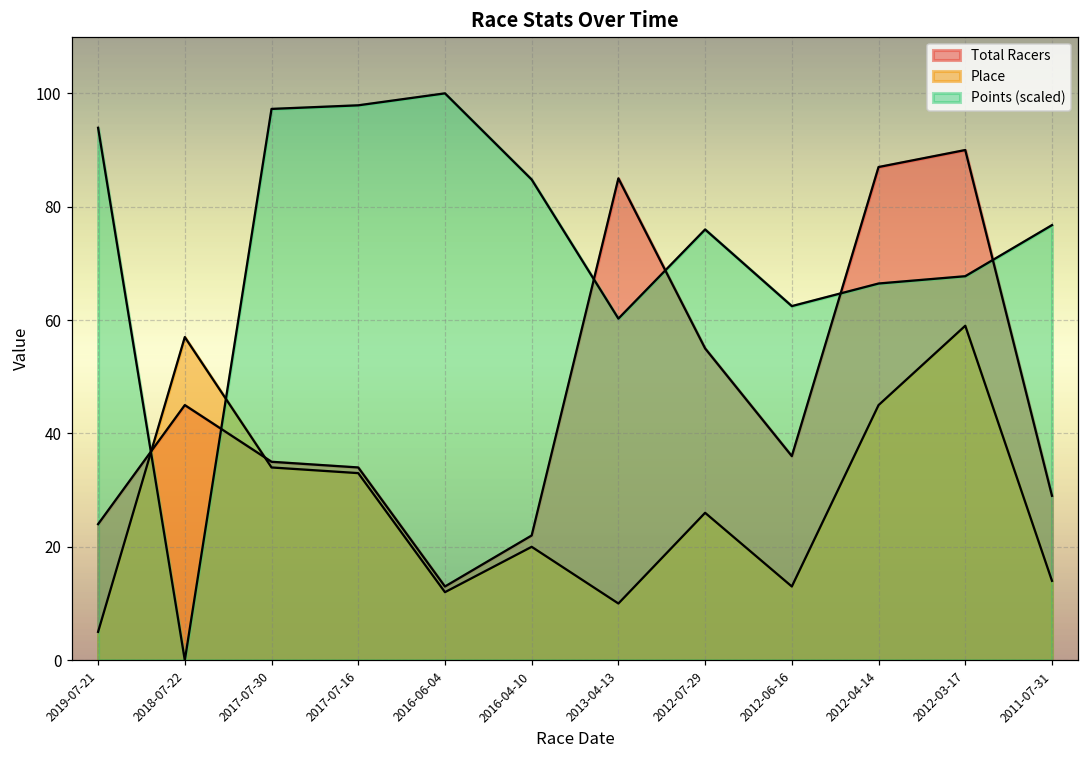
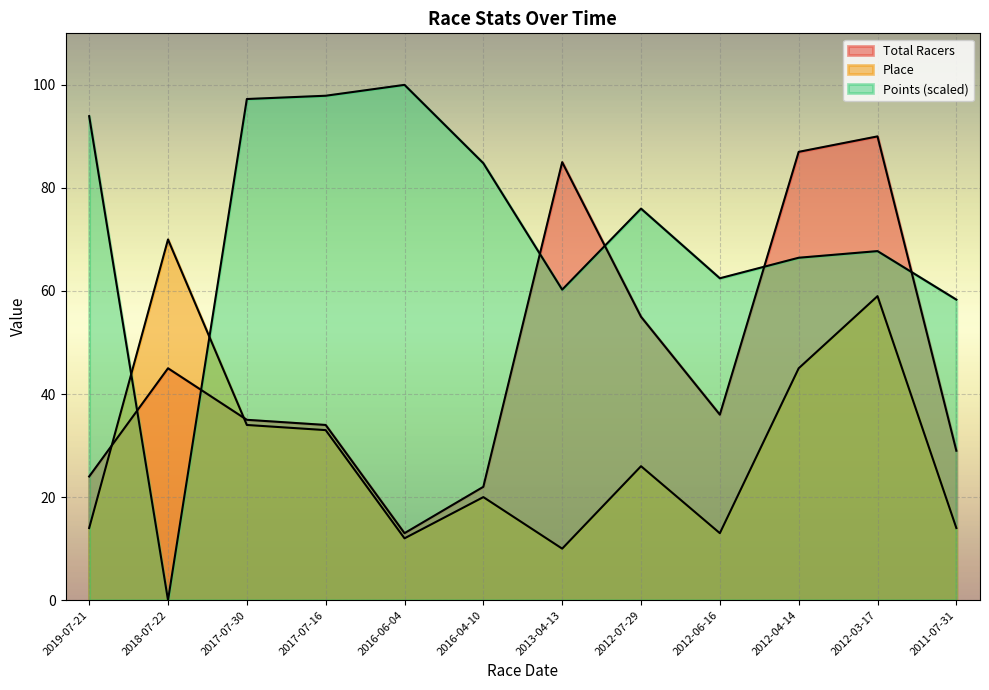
Place, 2019-07-21: 5 -> 14
Place, 2018-07-22: 57 -> 70
Points (scaled), 2011-07-31: 77 -> 58
